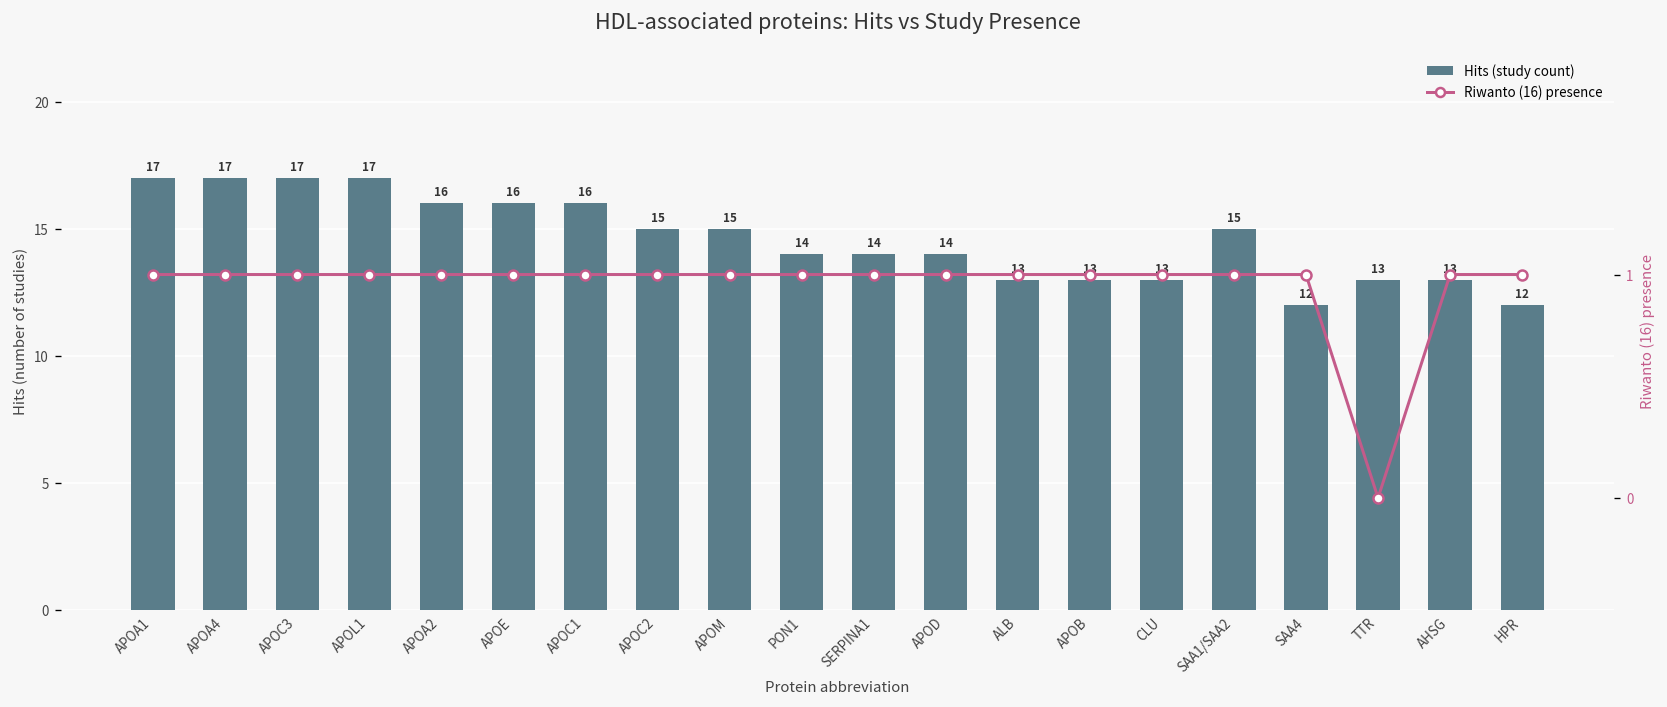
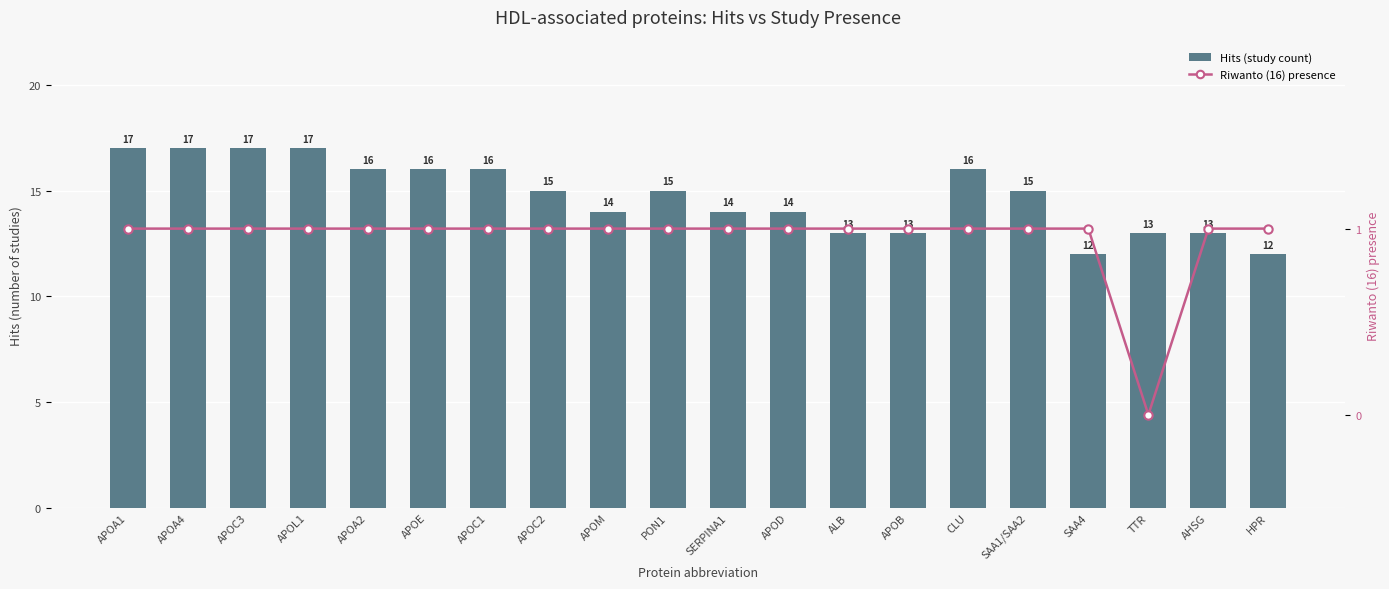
Hits (study count), APOM: 15 -> 14
Hits (study count), PON1: 14 -> 15
Hits (study count), CLU: 13 -> 16
